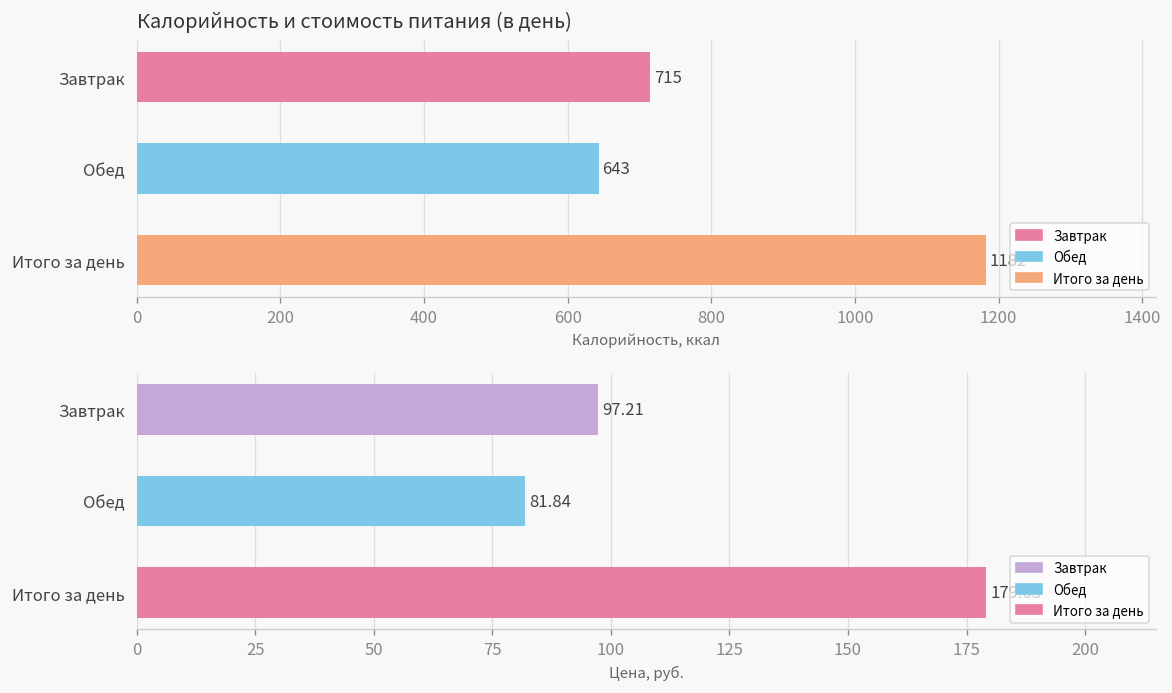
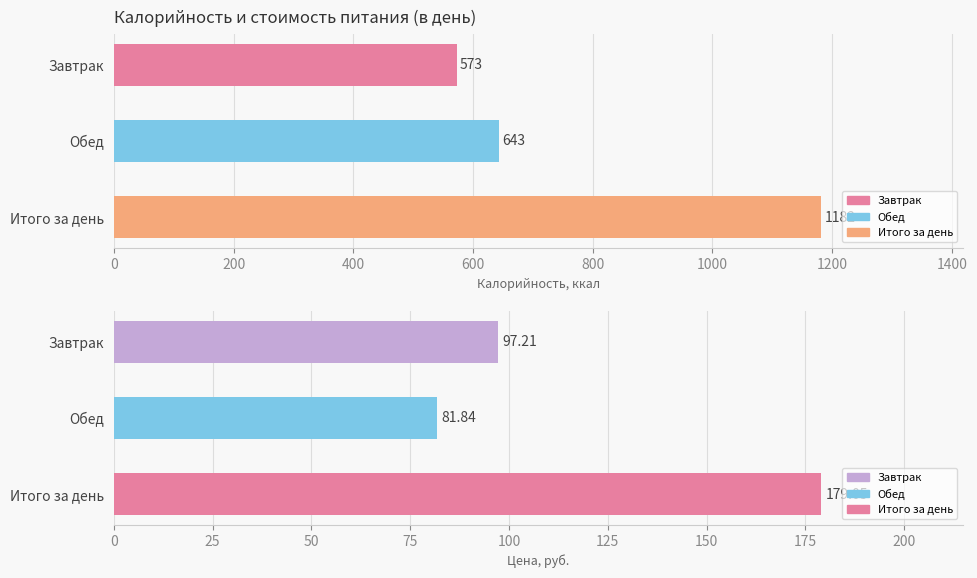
Калорийность и стоимость питания (в день), Завтрак: 715 -> 573
